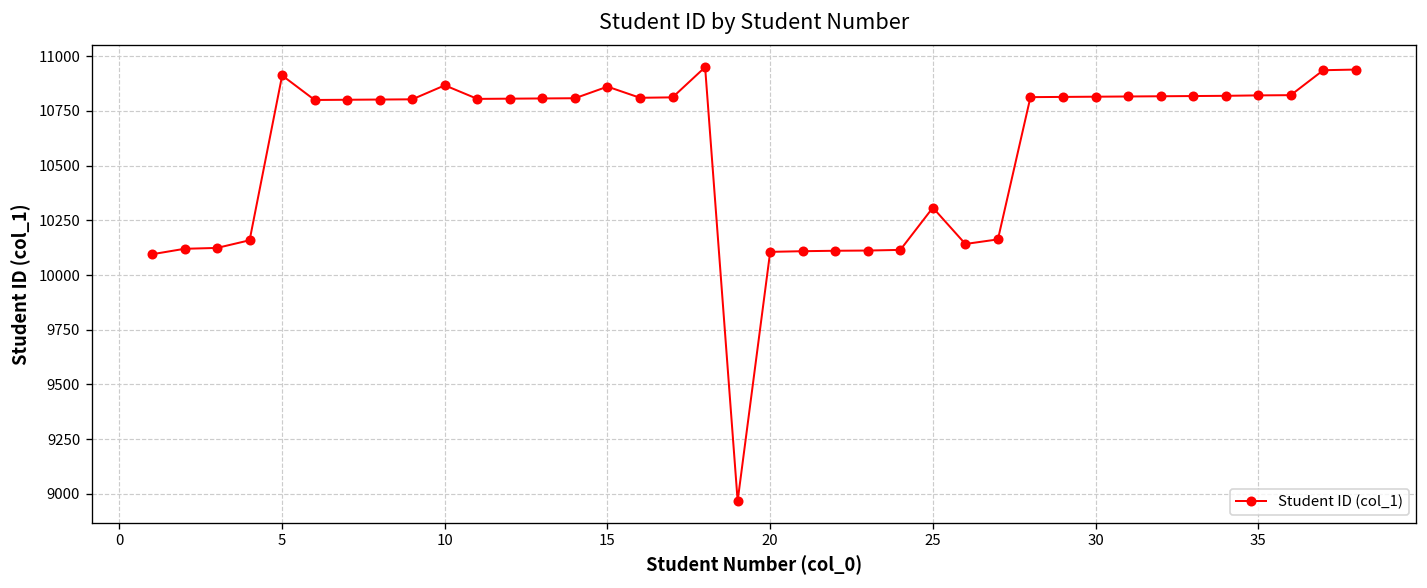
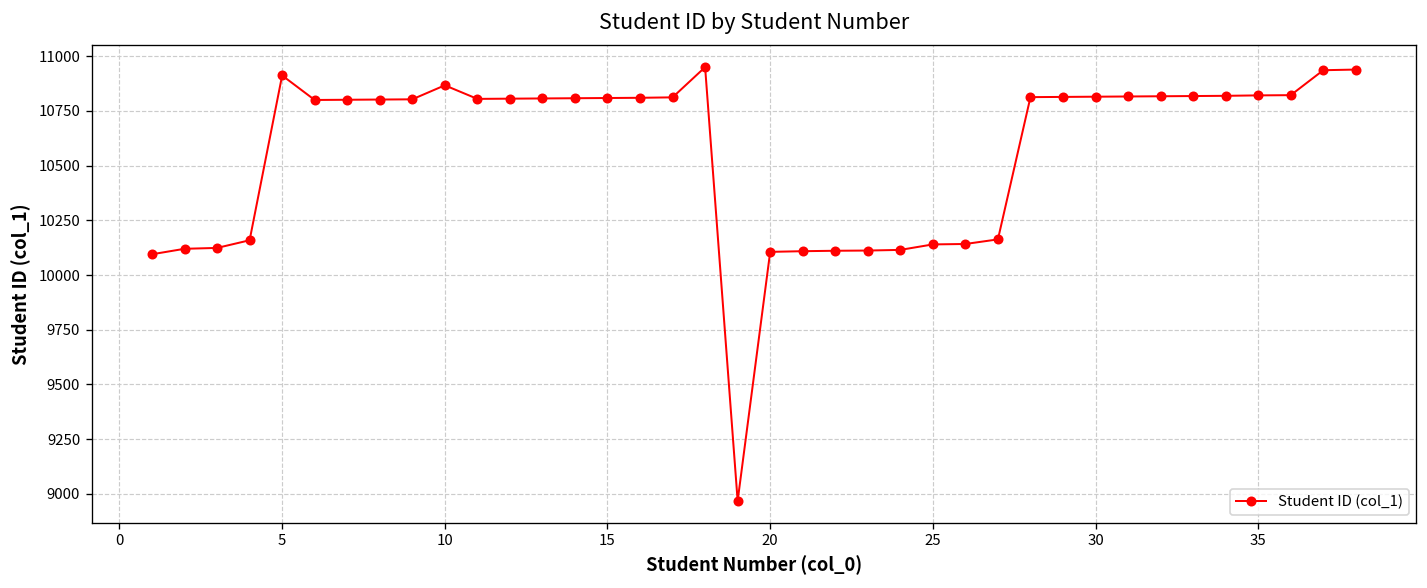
15: 10860 -> 10810
25: 10310 -> 10140
